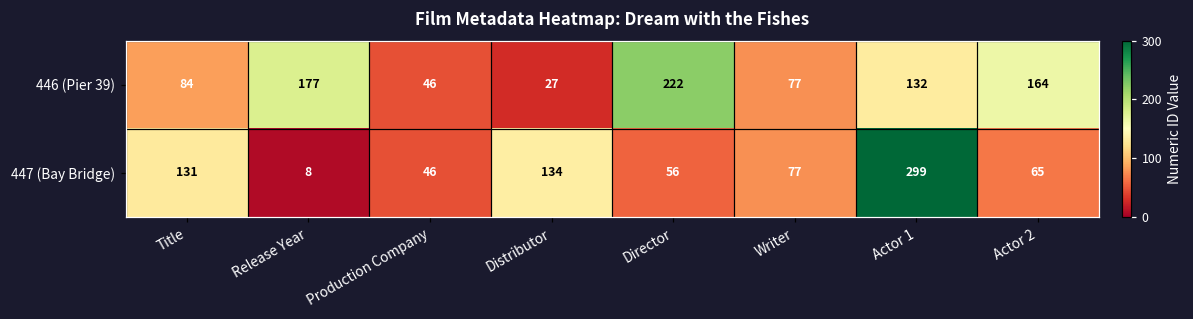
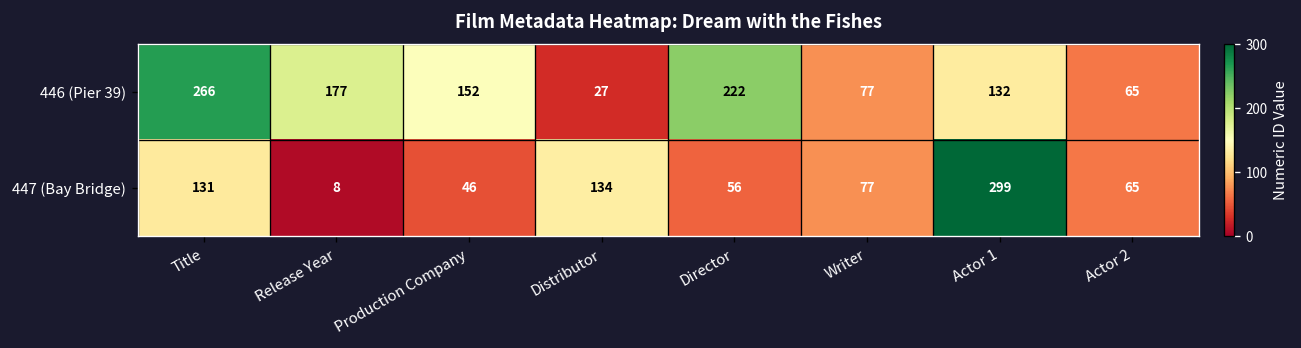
446 (Pier 39), Title: 84 -> 266
446 (Pier 39), Production Company: 46 -> 152
446 (Pier 39), Actor 2: 164 -> 65
